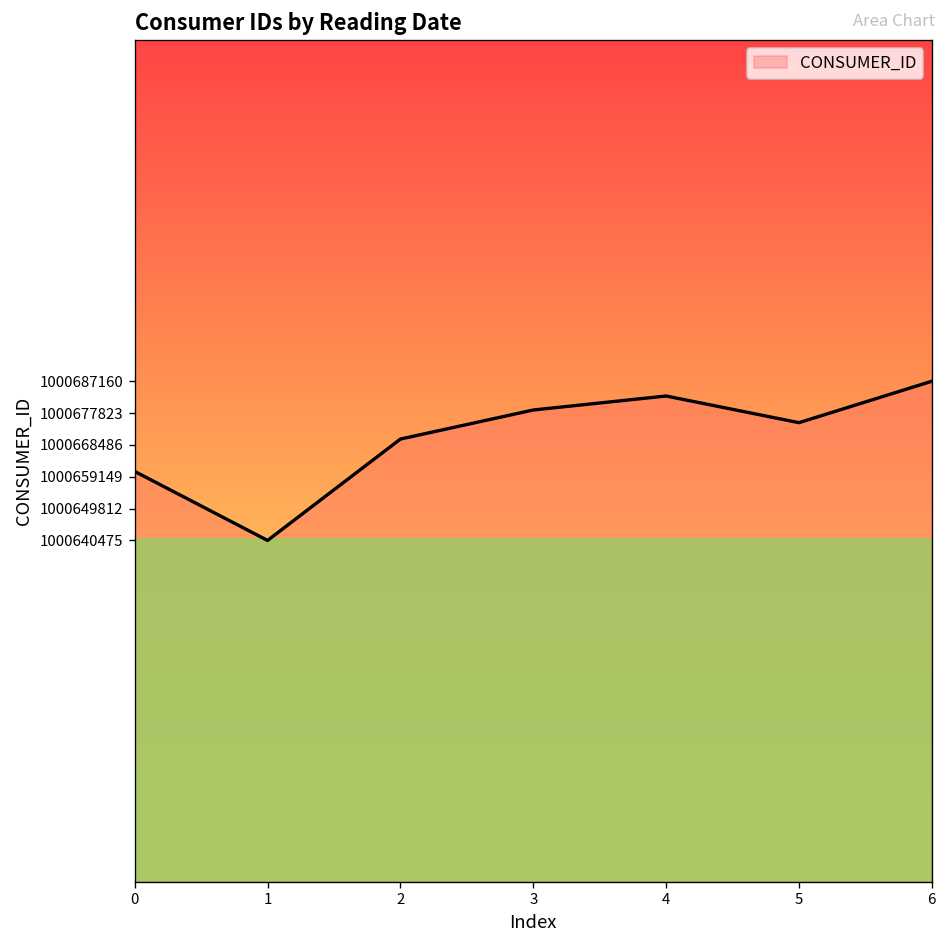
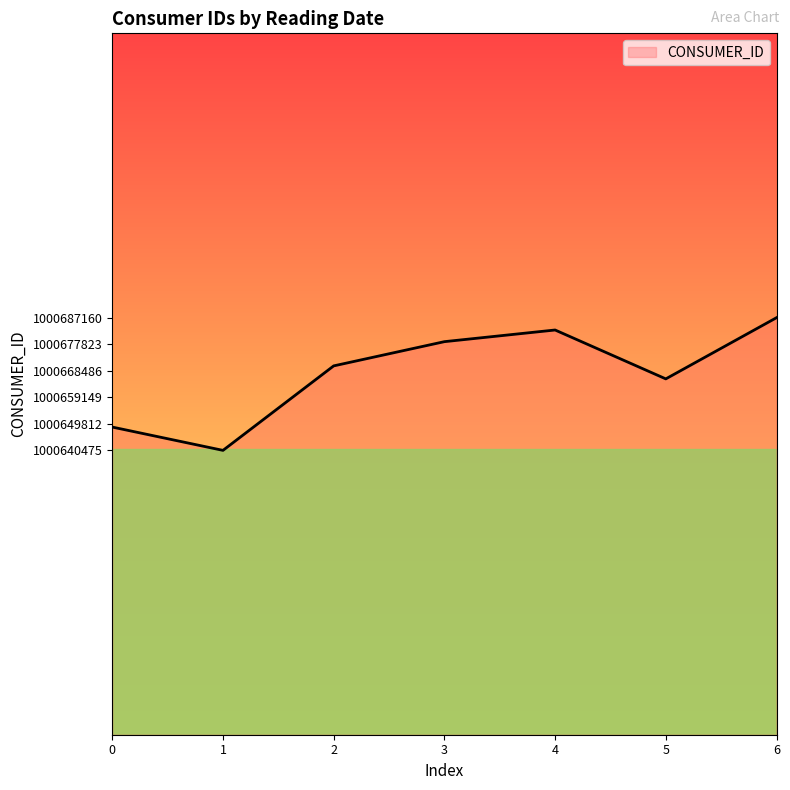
0: 1000661000 -> 1000649000
5: 1000675000 -> 1000666000
